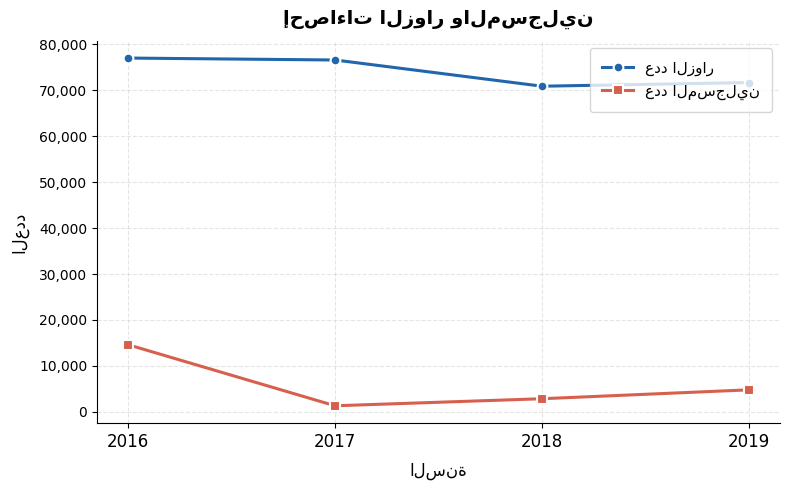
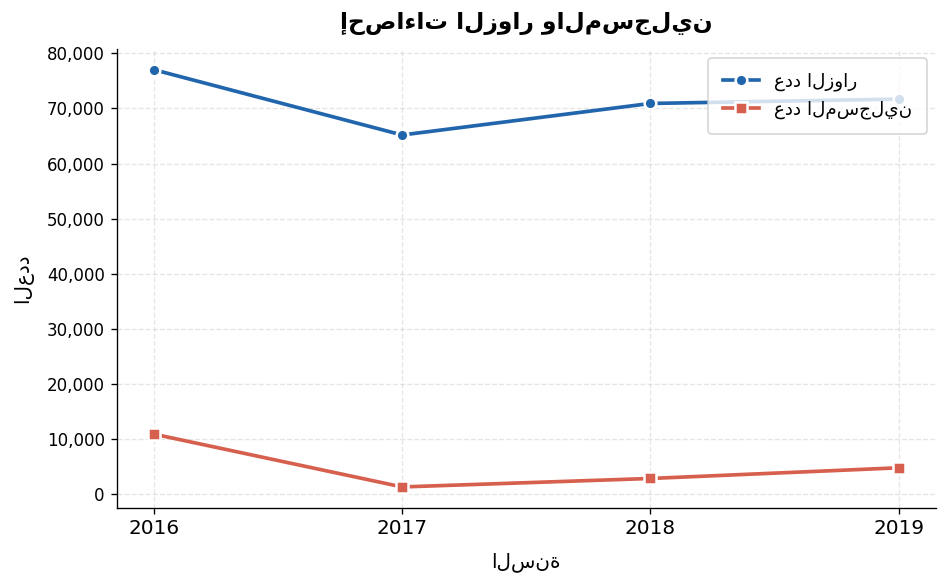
عدد المسجلين, 2016: 15,000 -> 11,000
عدد الزوار, 2017: 77,000 -> 65,000
